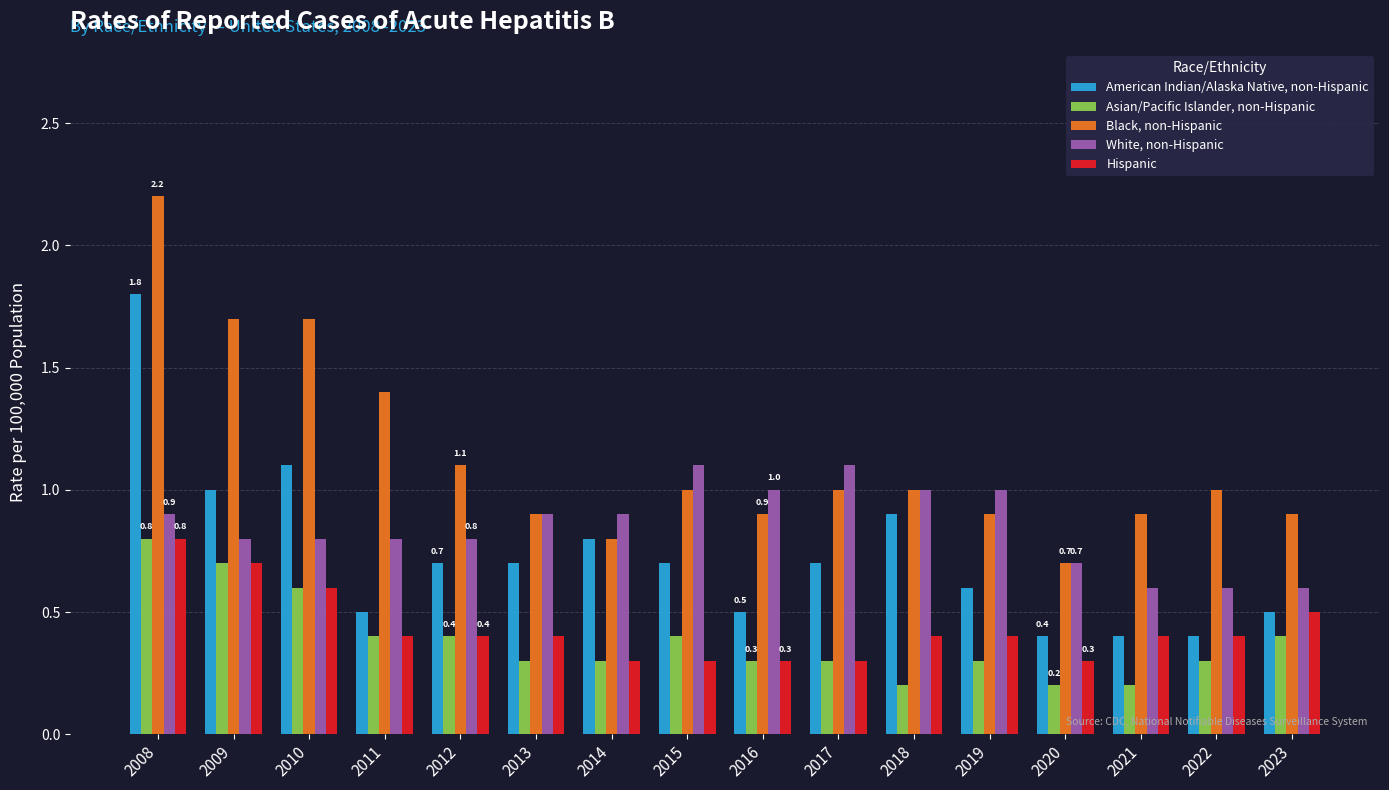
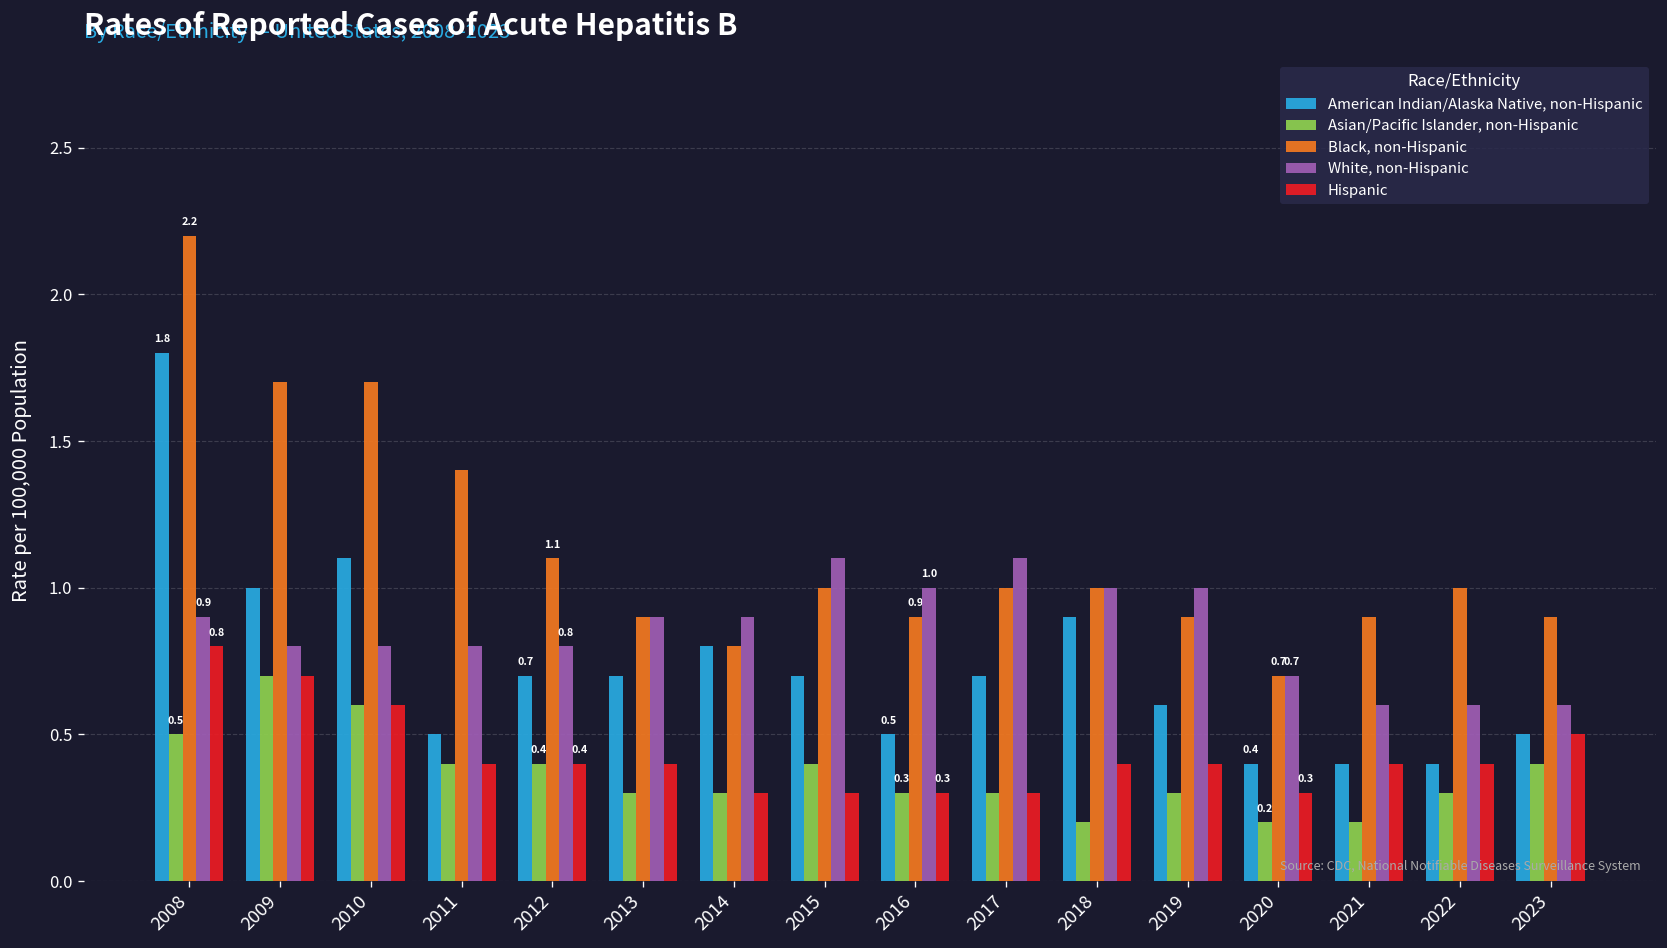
Asian/Pacific Islander, non-Hispanic, 2008: 0.8 -> 0.5
